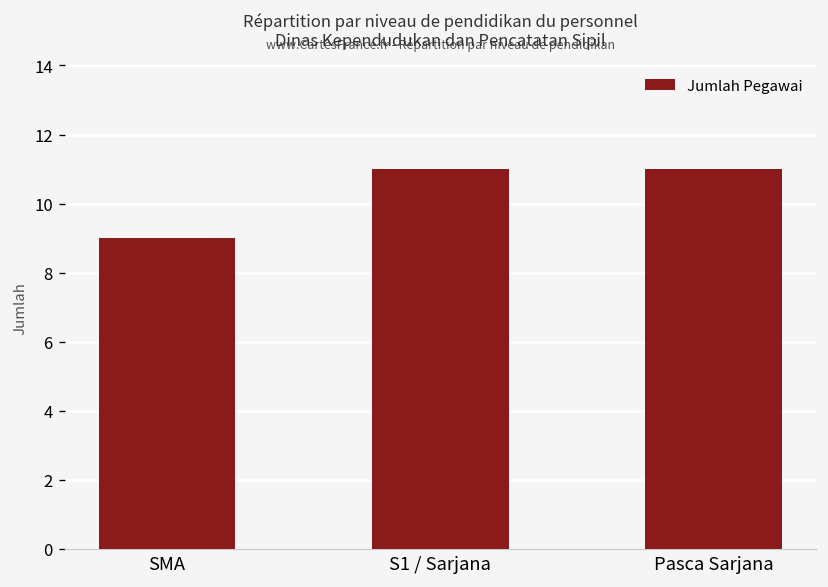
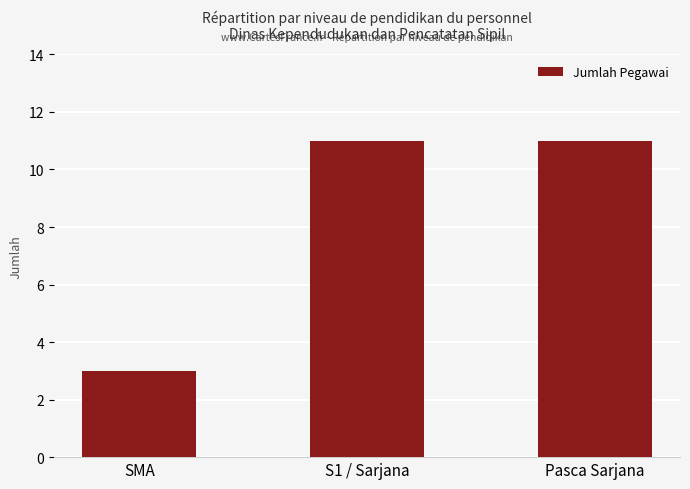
SMA: 9 -> 3
